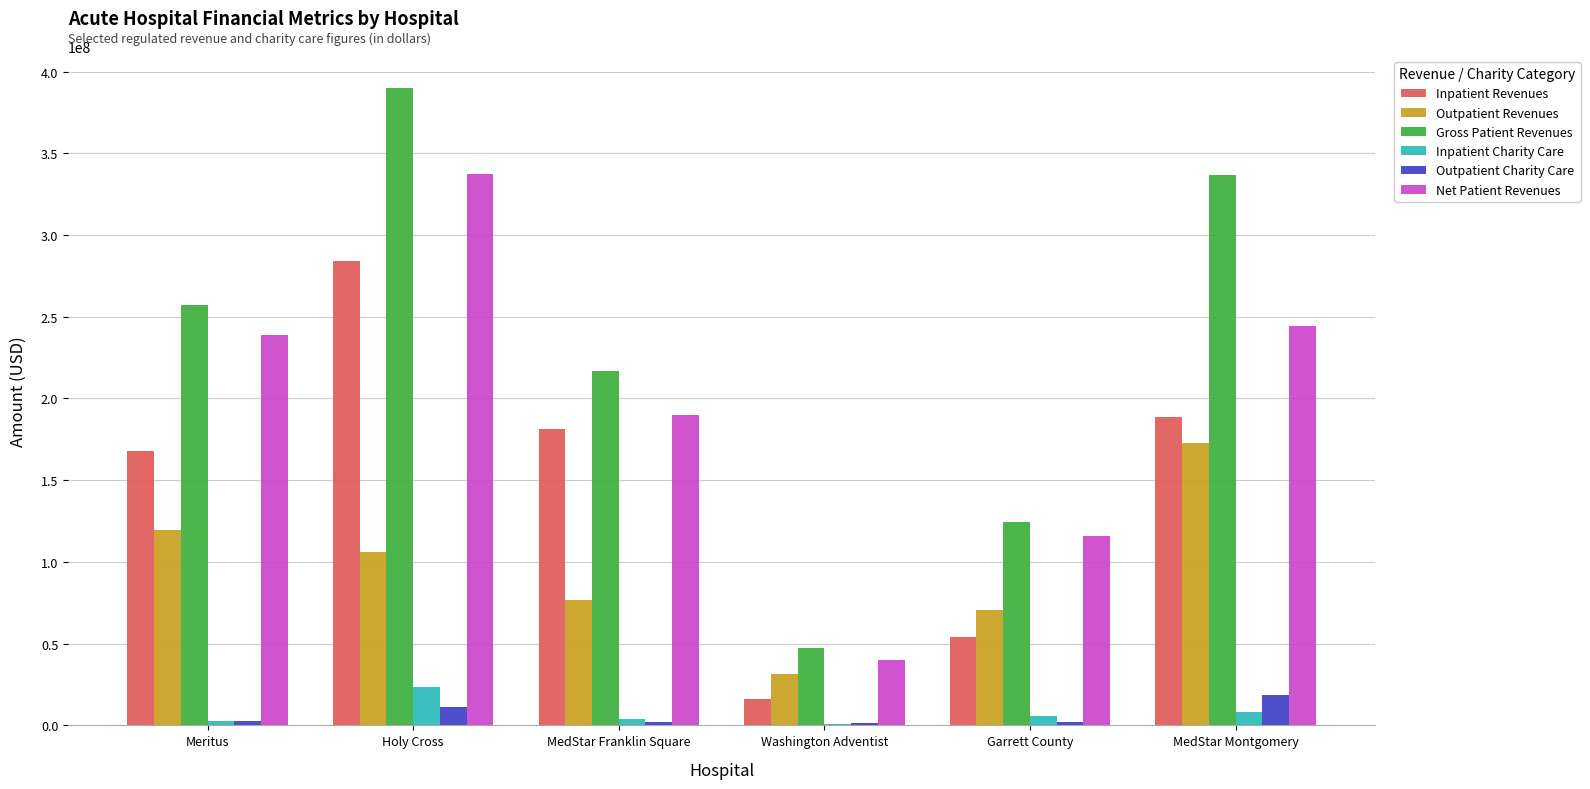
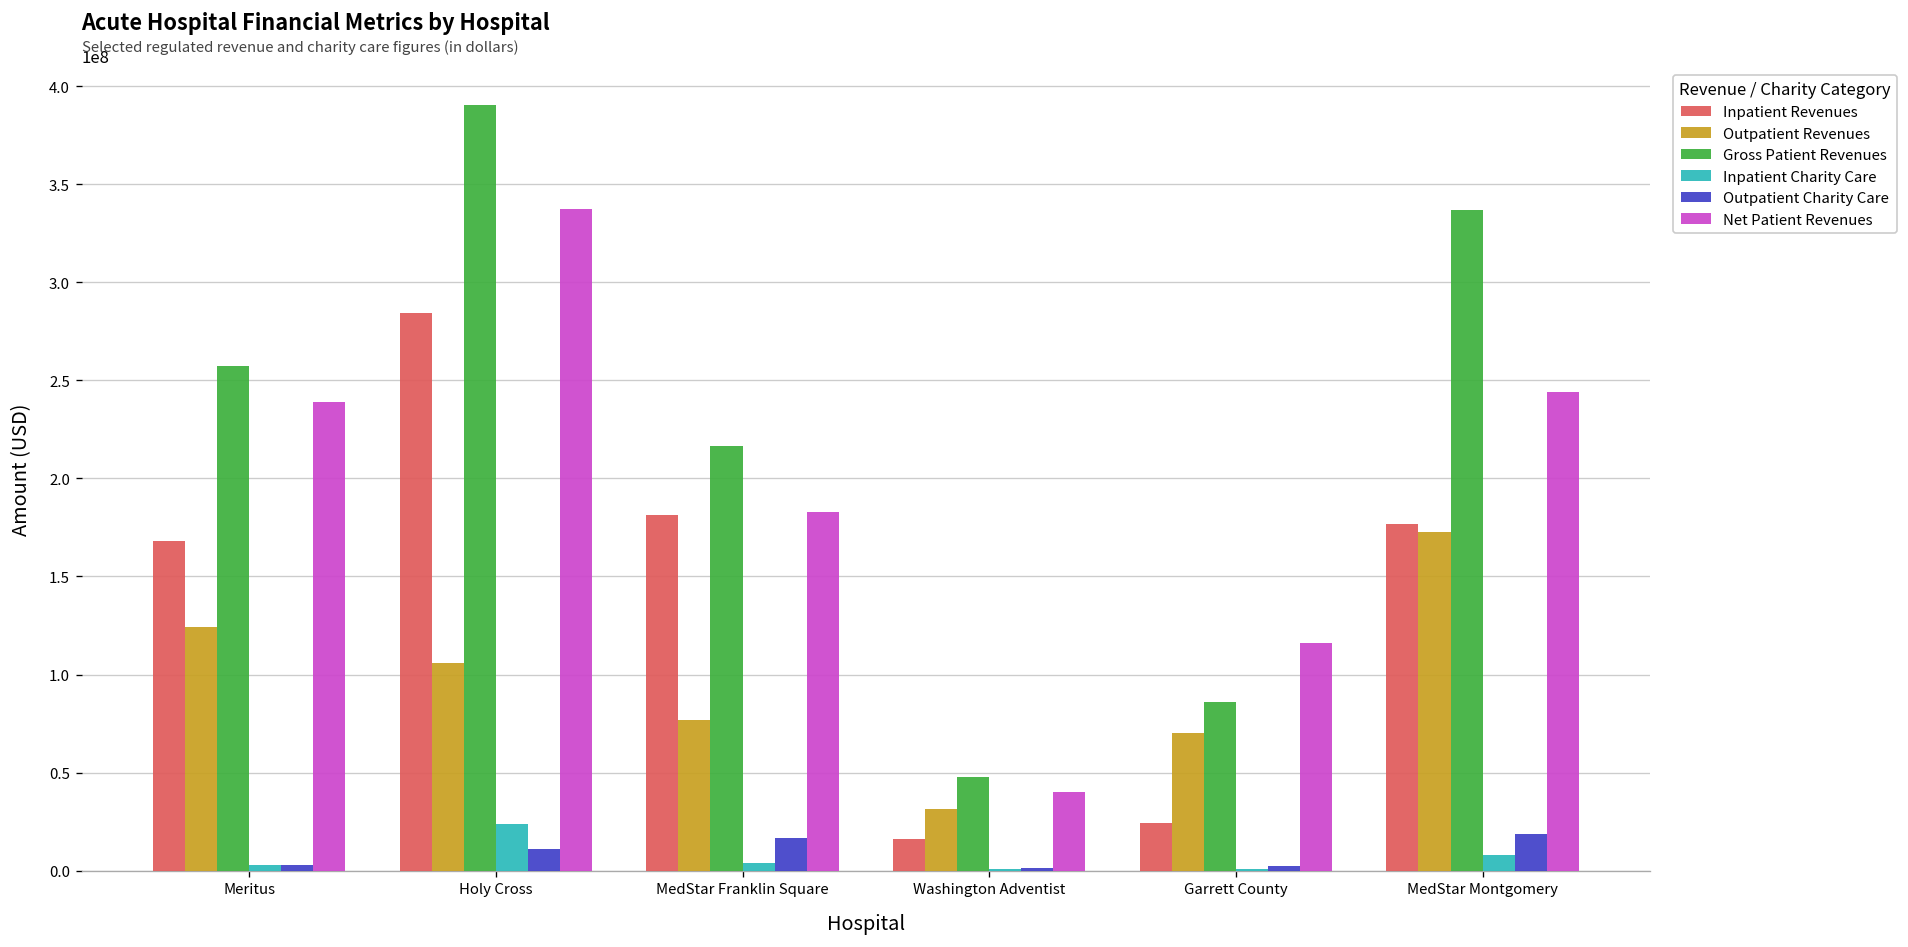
Outpatient Revenues, Meritus: 119000000 -> 124000000
Outpatient Charity Care, MedStar Franklin Square: 2000000 -> 16000000
Net Patient Revenues, MedStar Franklin Square: 190000000 -> 183000000
Inpatient Revenues, Garrett County: 54000000 -> 24000000
Gross Patient Revenues, Garrett County: 125000000 -> 86000000
Inpatient Charity Care, Garrett County: 6000000 -> 1000000
Inpatient Revenues, MedStar Montgomery: 188000000 -> 177000000
